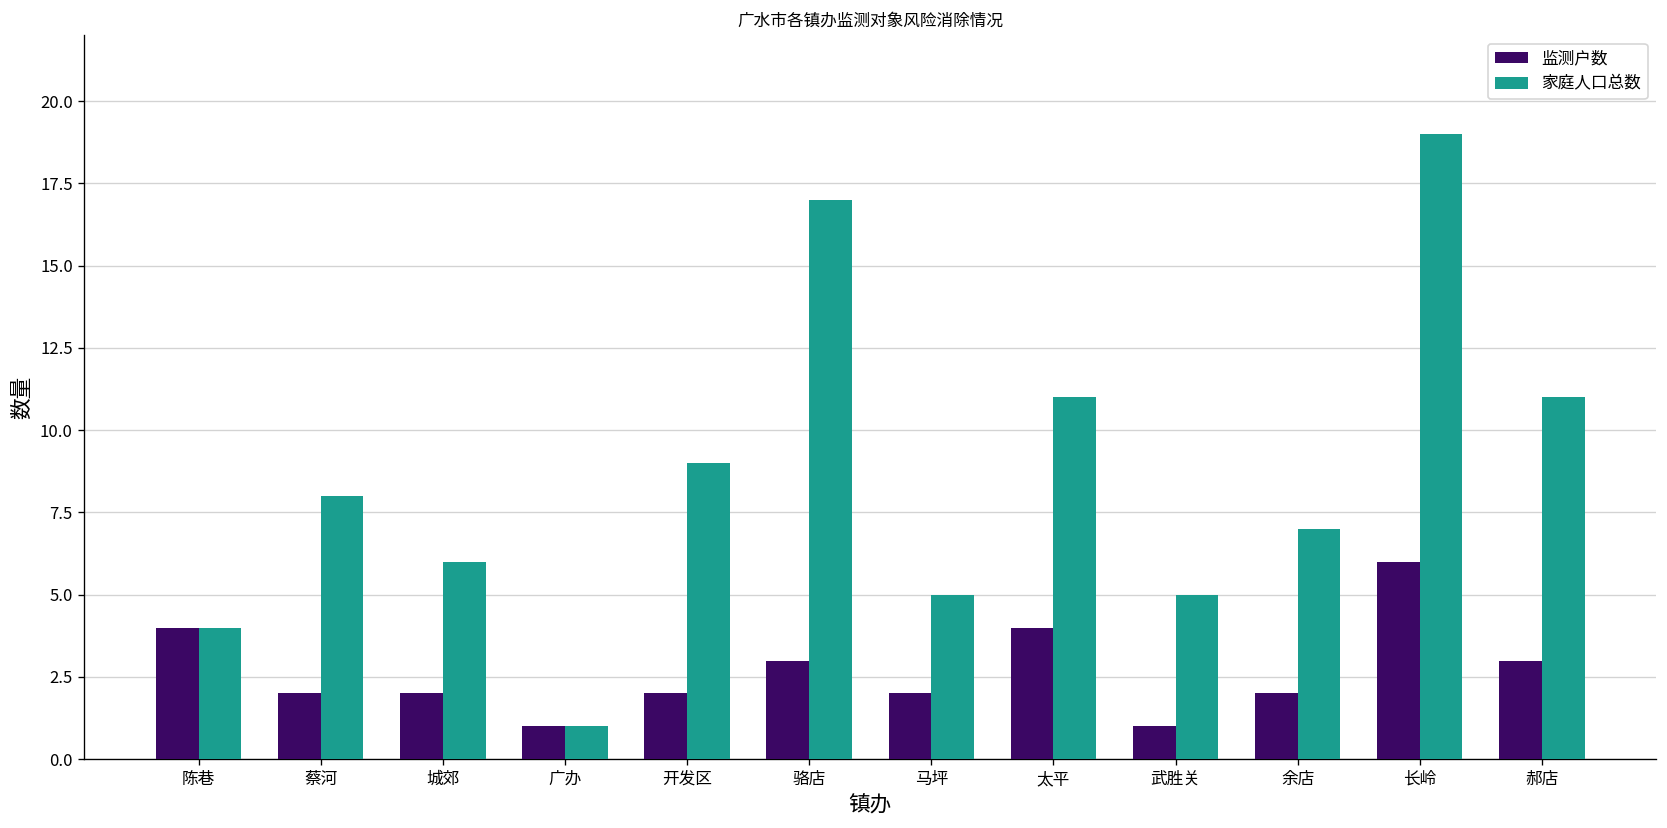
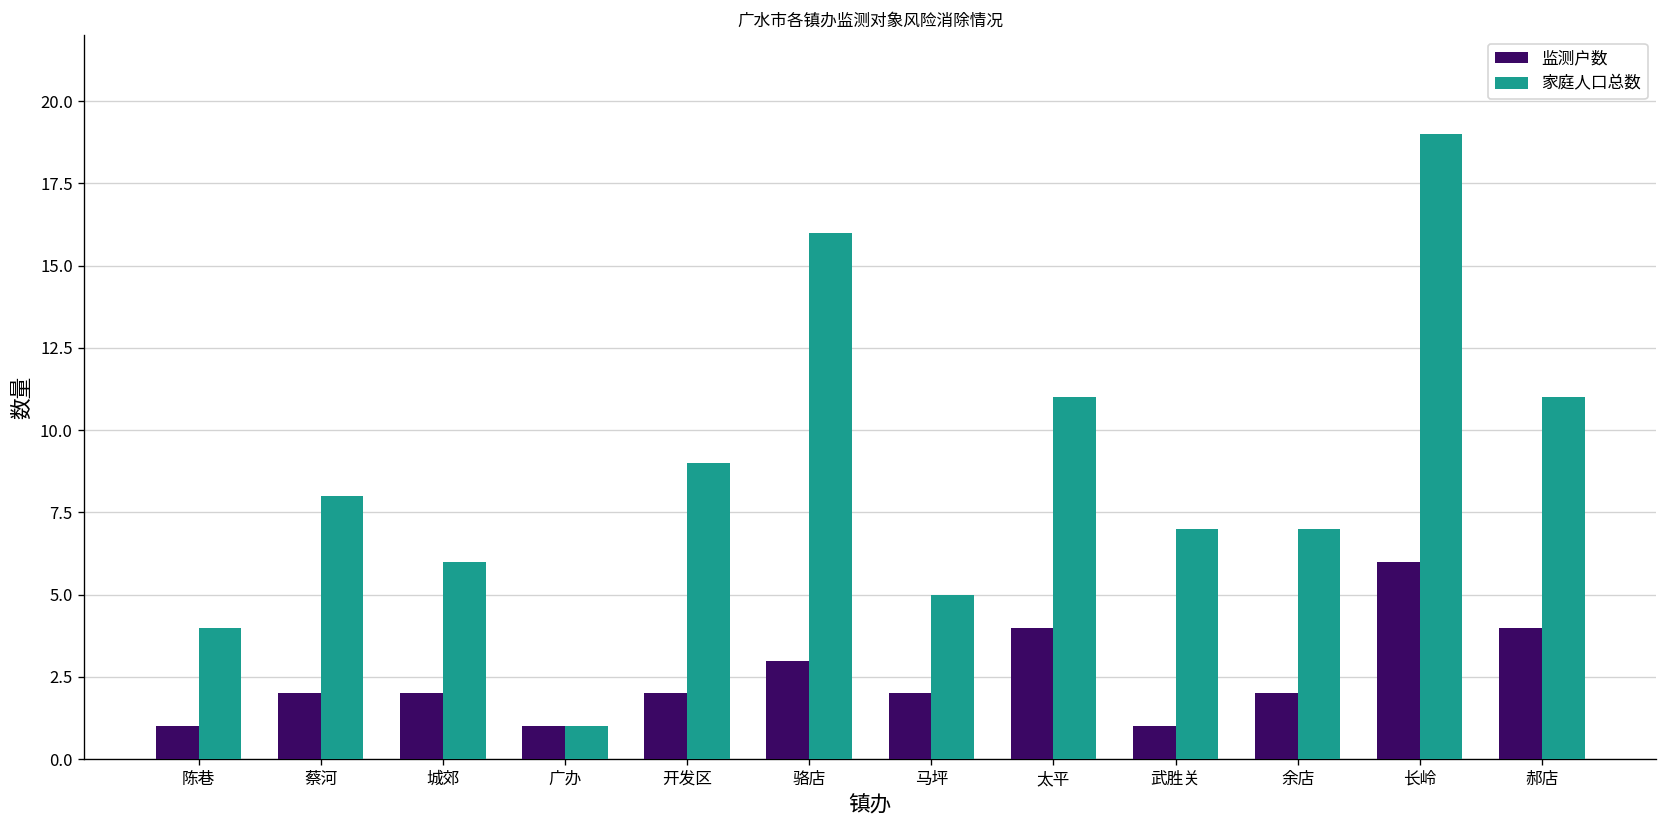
监测户数, 陈巷: 4 -> 1
家庭人口总数, 骆店: 17 -> 16
家庭人口总数, 武胜关: 5 -> 7
监测户数, 郝店: 3 -> 4
